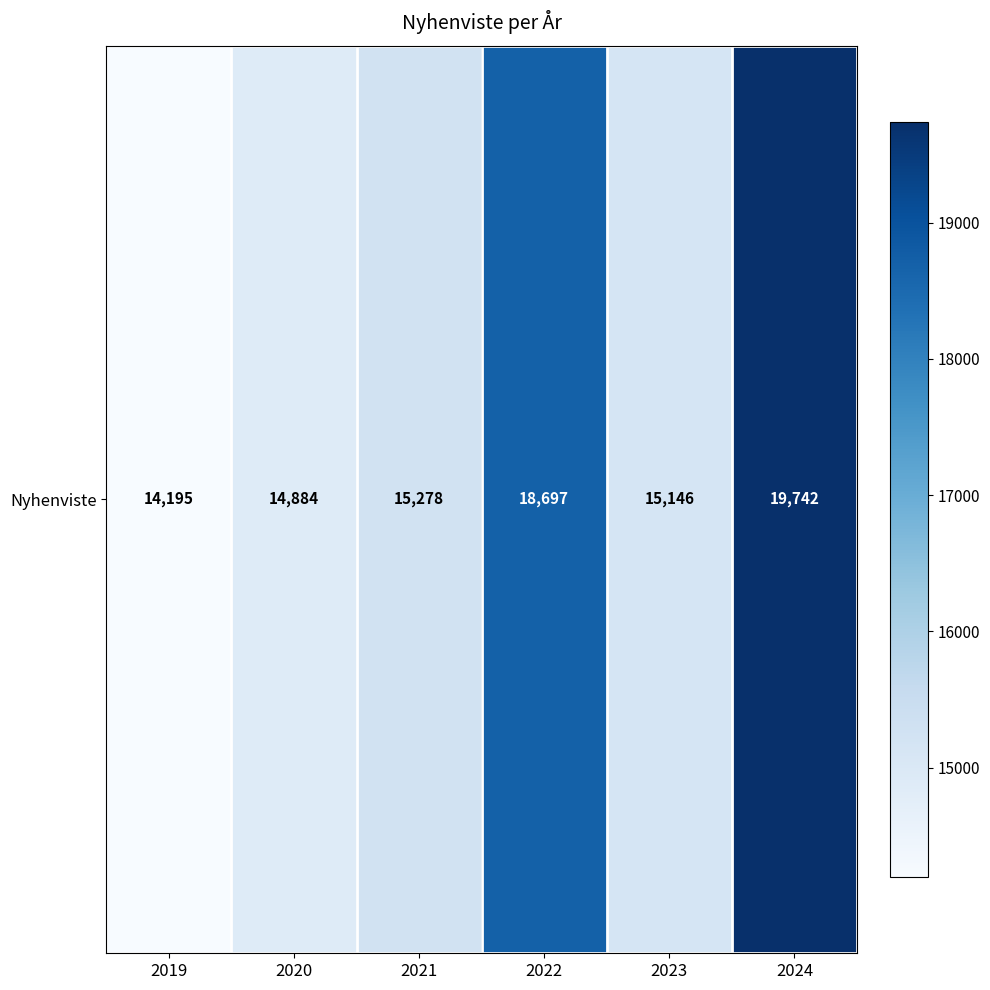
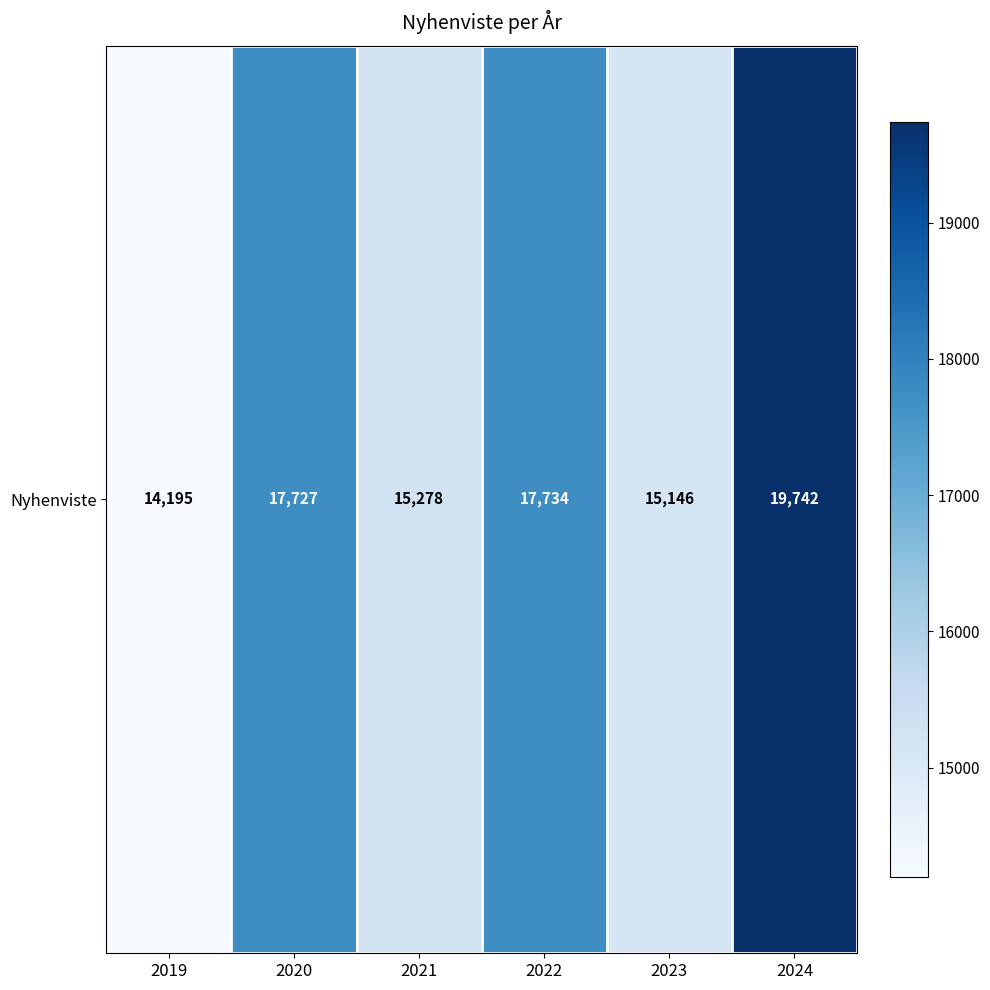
Nyhenviste, 2020: 14,884 -> 17,727
Nyhenviste, 2022: 18,697 -> 17,734
